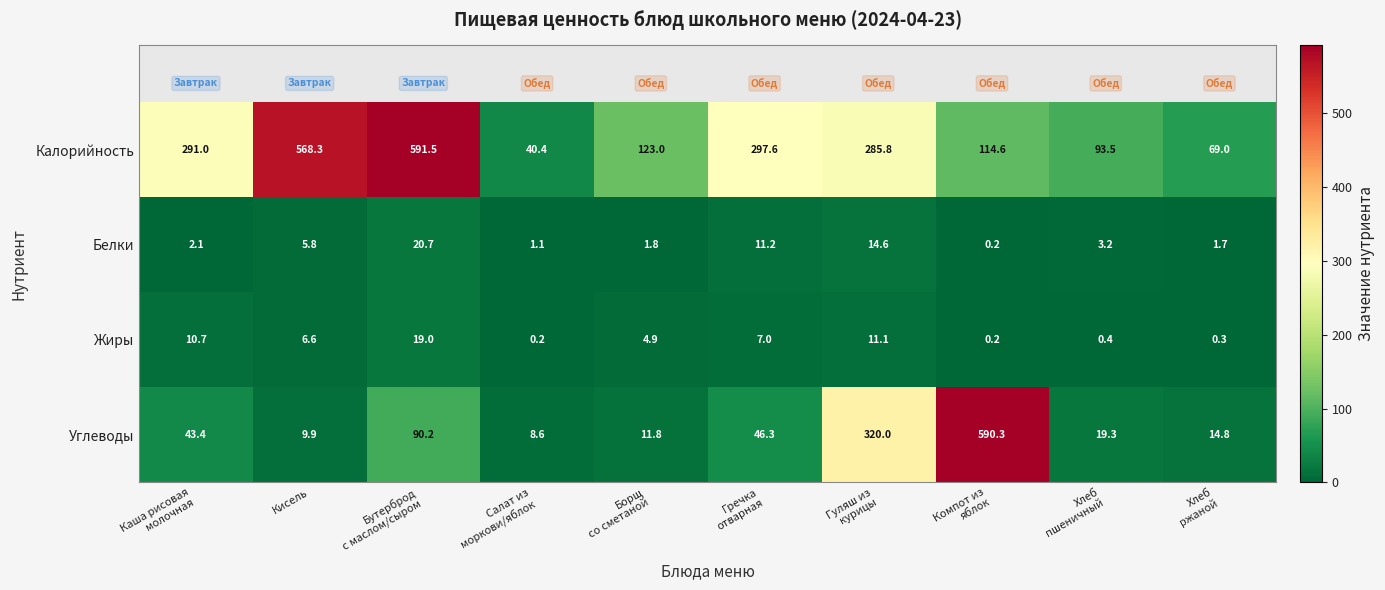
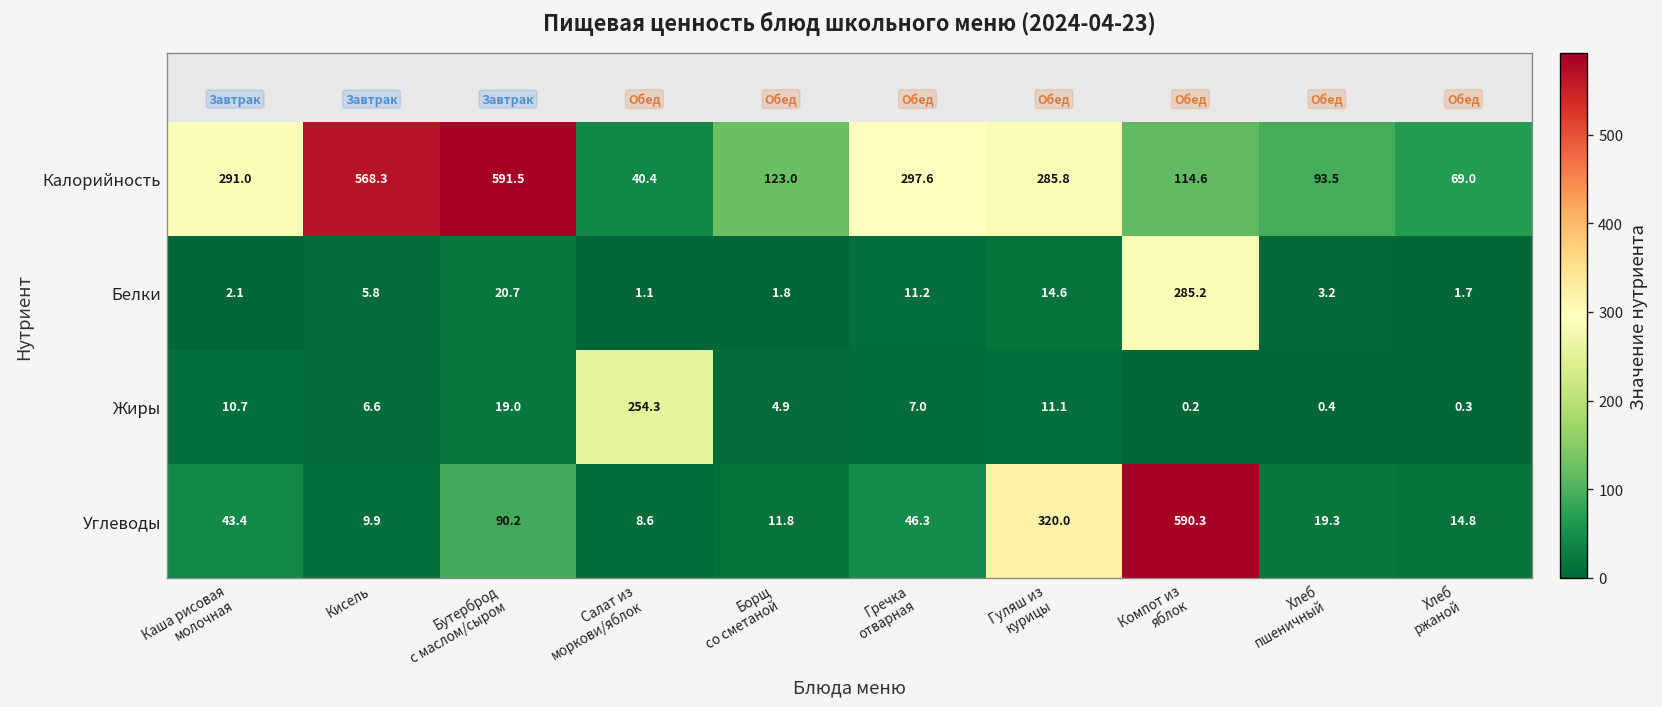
Белки, Компот из яблок: 0.2 -> 285.2
Жиры, Салат из моркови/яблок: 0.2 -> 254.3
